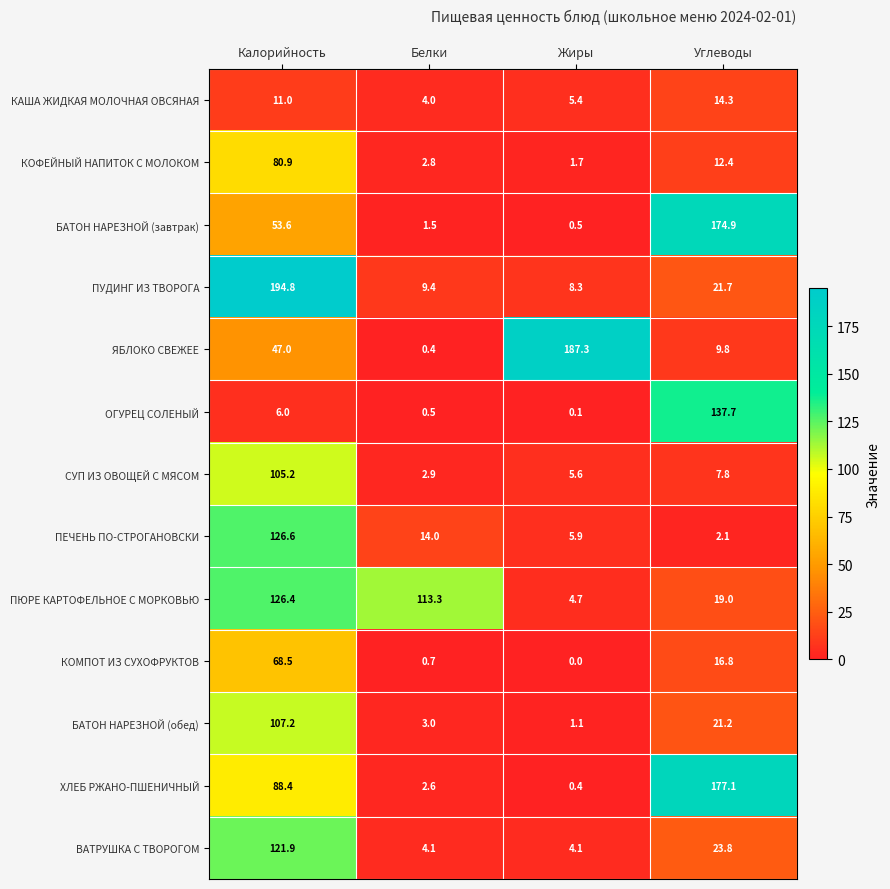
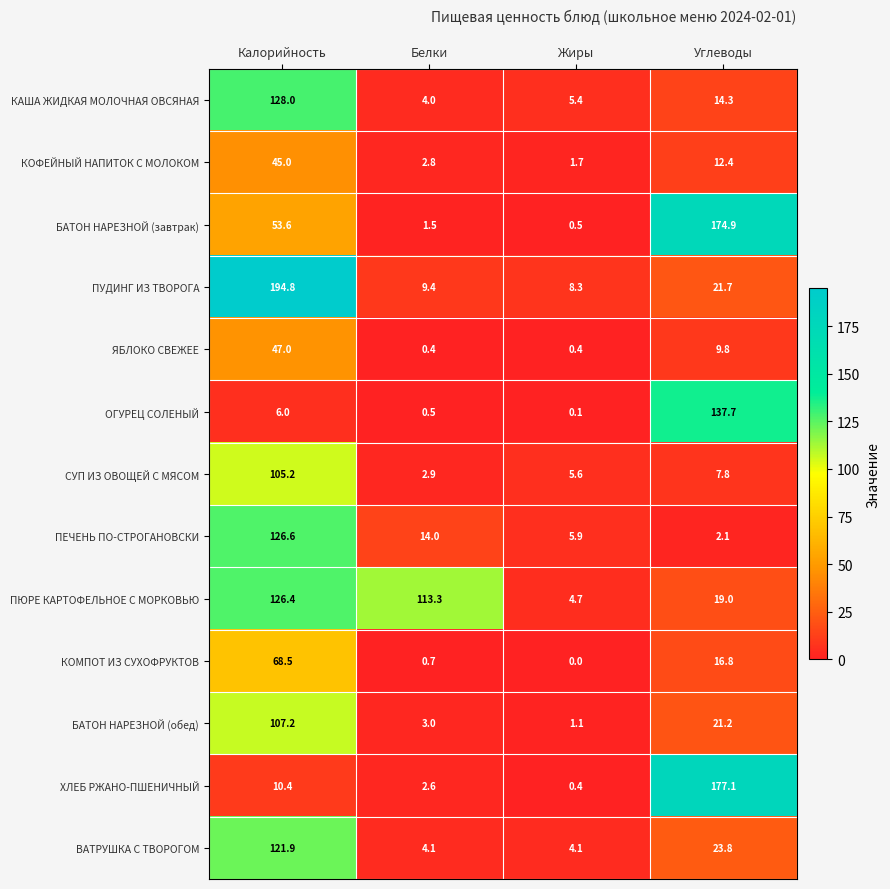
КАША ЖИДКАЯ МОЛОЧНАЯ ОВСЯНАЯ, Калорийность: 11.0 -> 128.0
КОФЕЙНЫЙ НАПИТОК С МОЛОКОМ, Калорийность: 80.9 -> 45.0
ЯБЛОКО СВЕЖЕЕ, Жиры: 187.3 -> 0.4
ХЛЕБ РЖАНО-ПШЕНИЧНЫЙ, Калорийность: 88.4 -> 10.4
